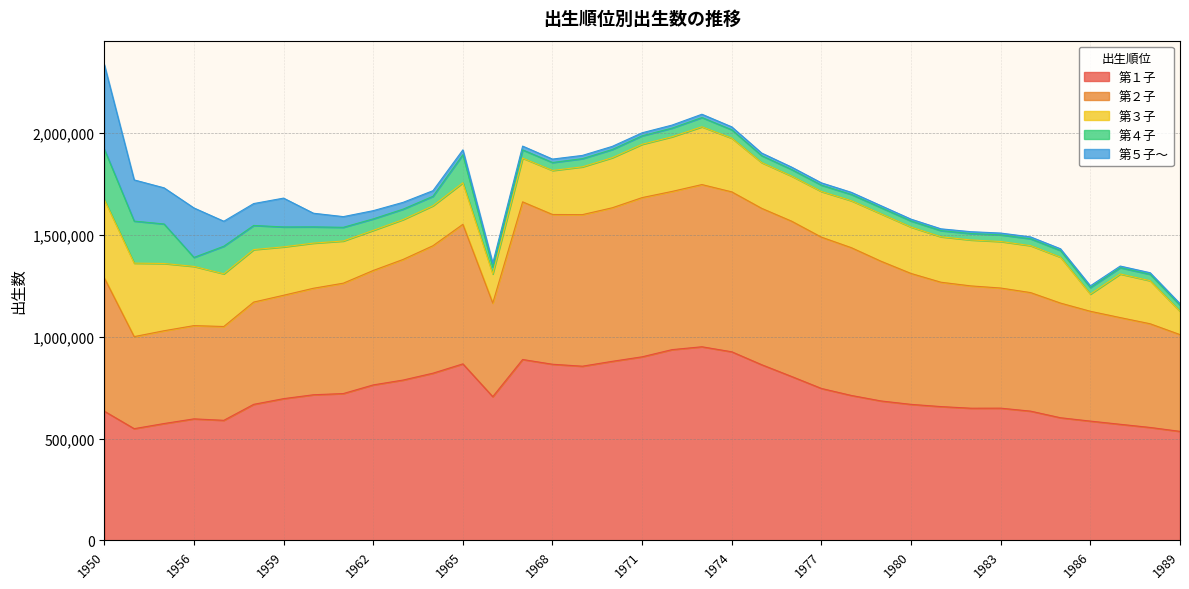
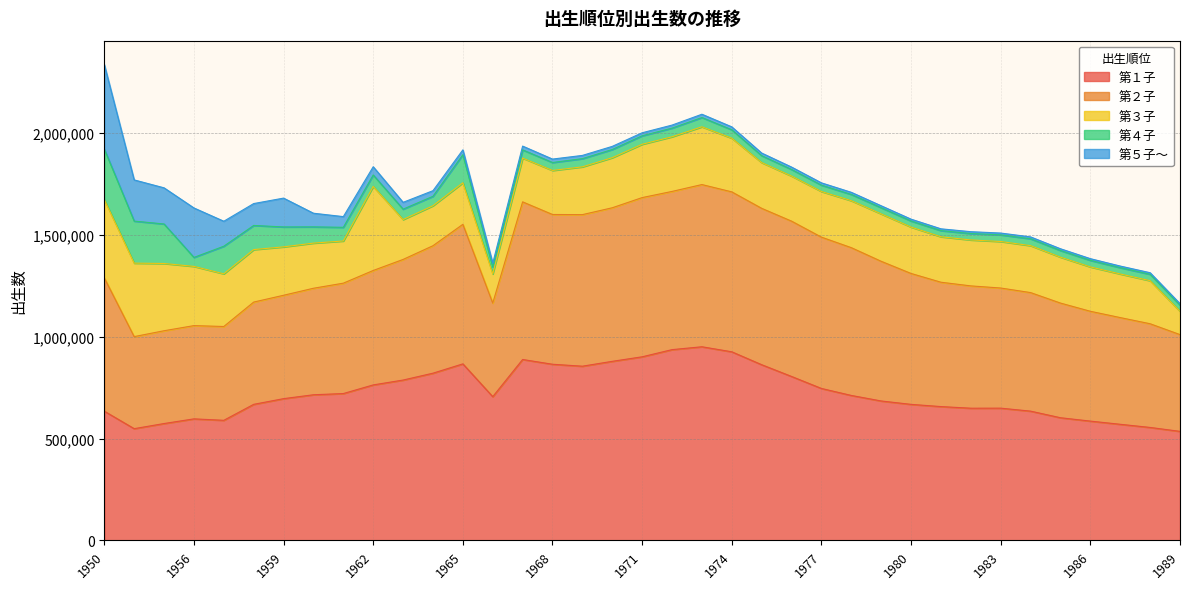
第３子, 1962: 200,000 -> 410,000
第３子, 1986: 80,000 -> 220,000
